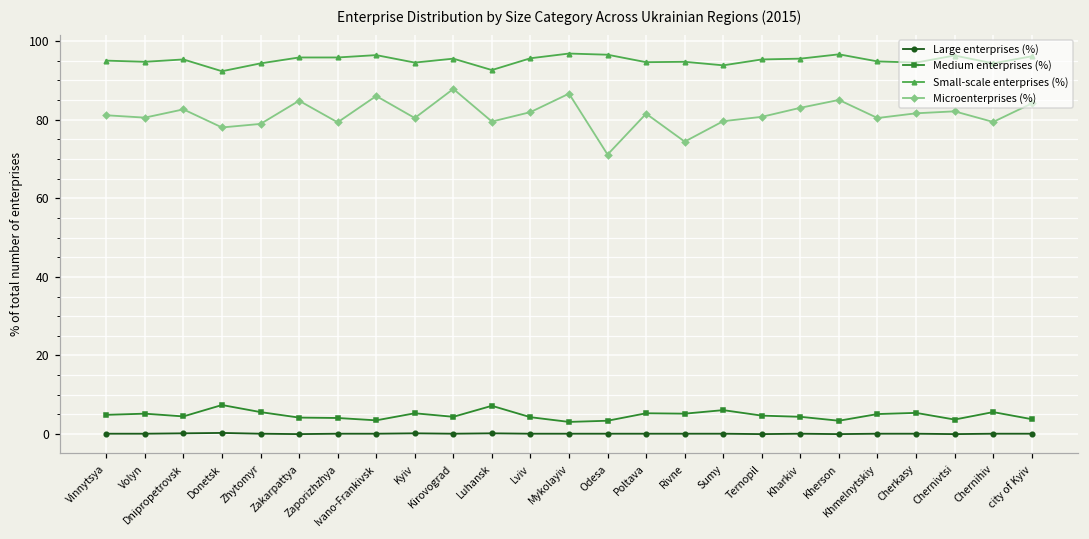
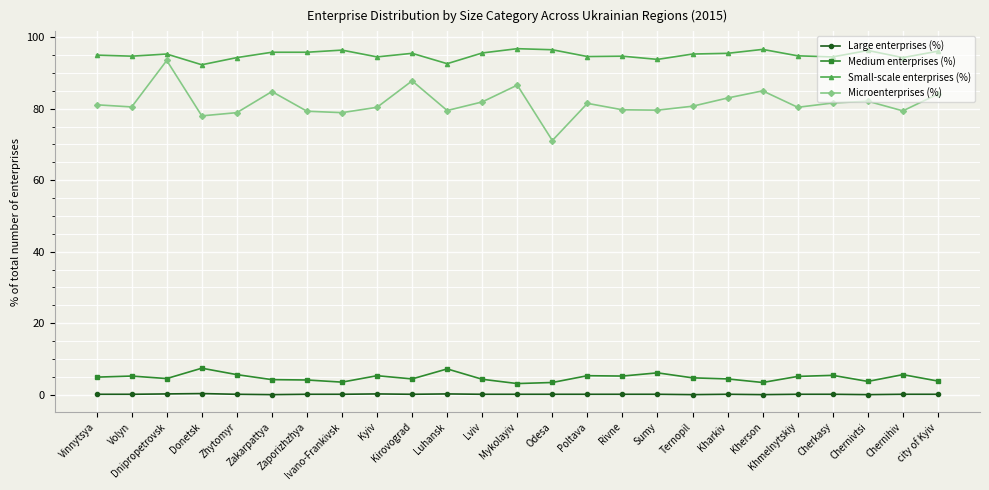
Microenterprises (%), Dnipropetrovsk: 83 -> 94
Microenterprises (%), Ivano-Frankivsk: 86 -> 79
Microenterprises (%), Rivne: 74 -> 80
